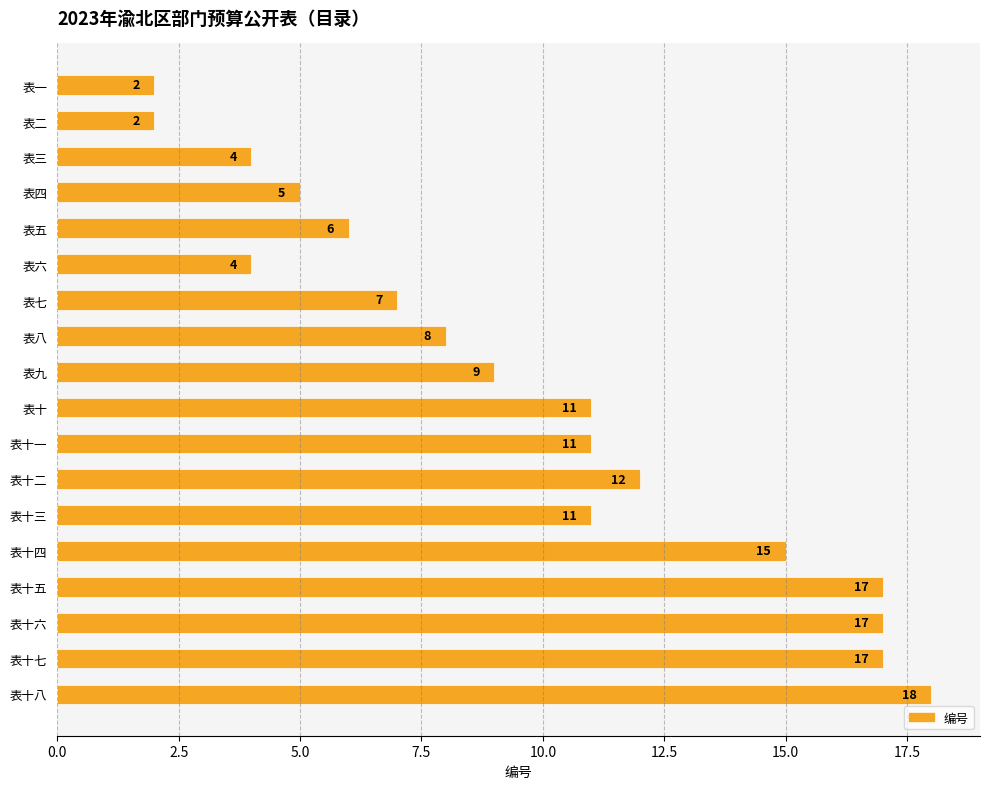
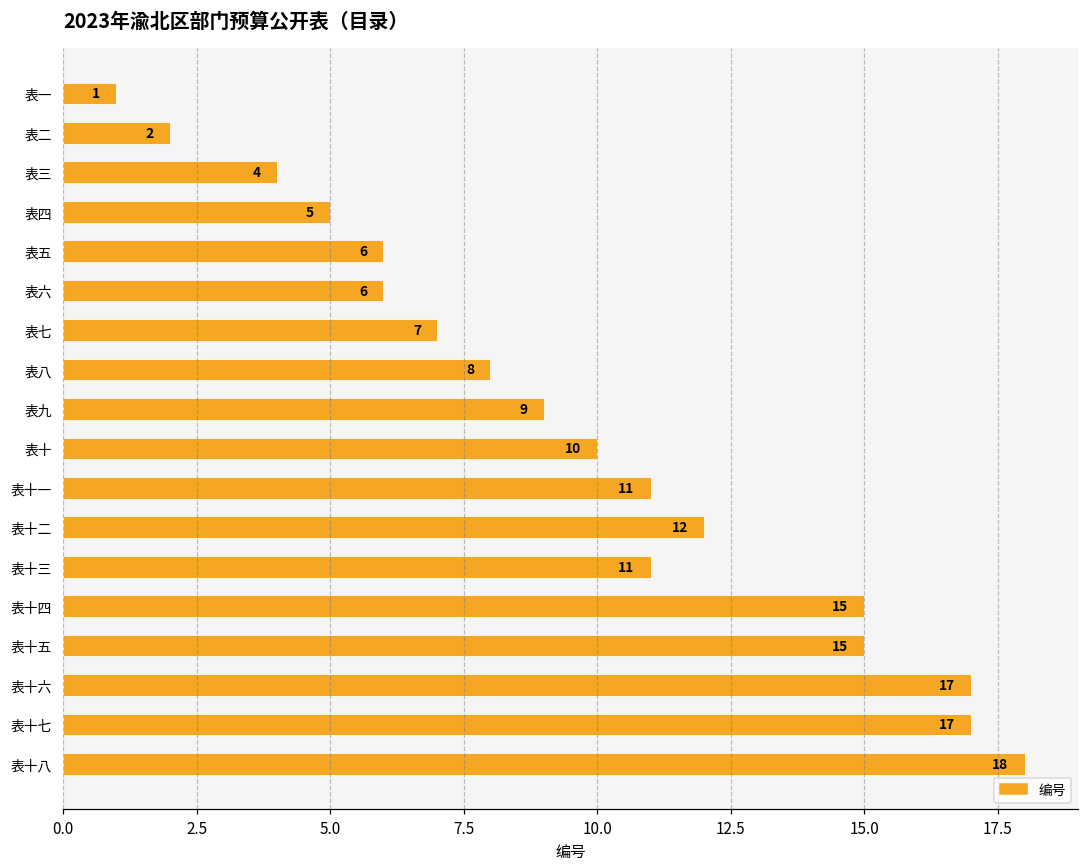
表一: 2 -> 1
表六: 4 -> 6
表十: 11 -> 10
表十五: 17 -> 15
